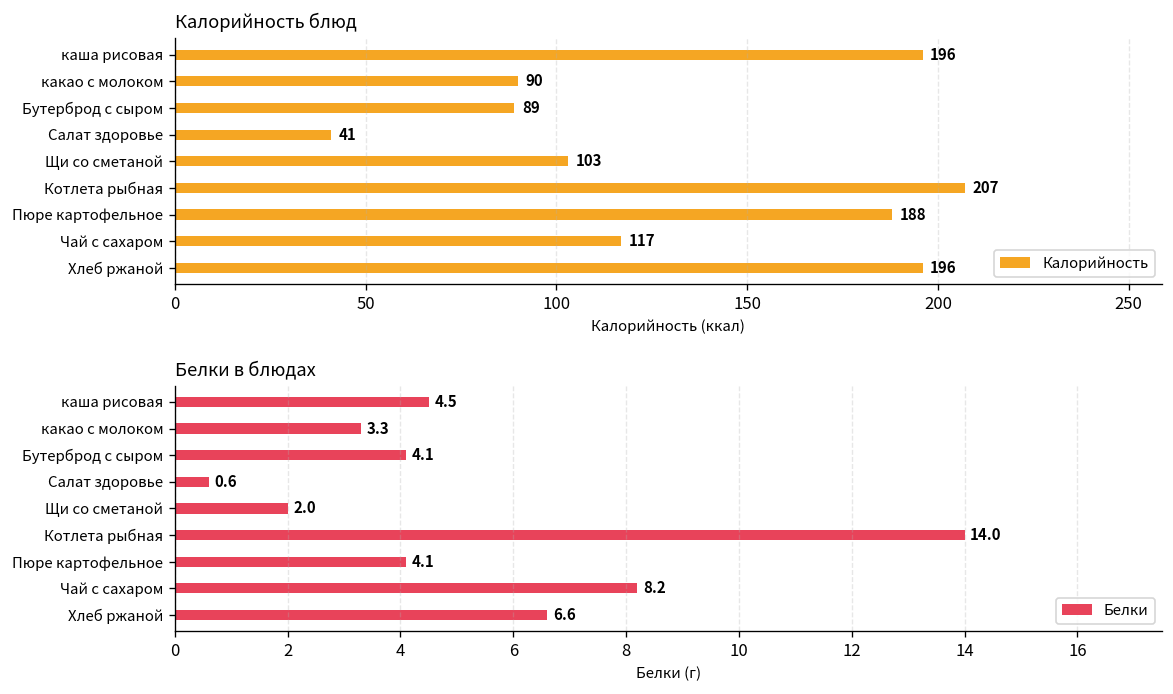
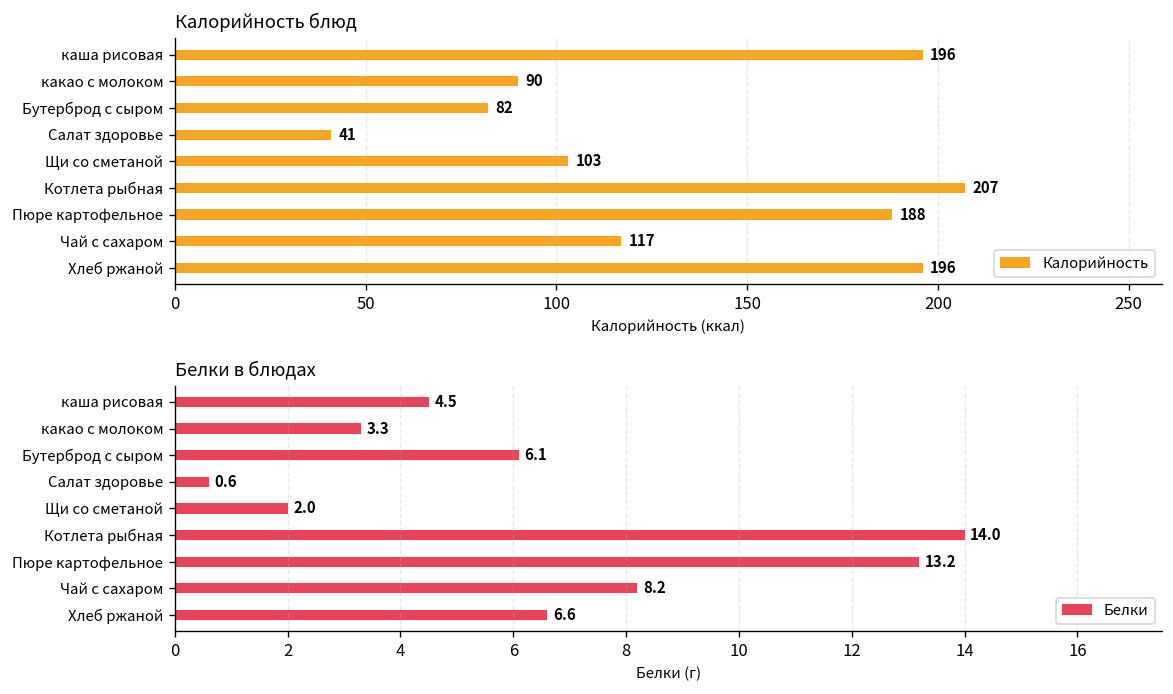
Калорийность блюд, Бутерброд с сыром: 89 -> 82
Белки в блюдах, Бутерброд с сыром: 4.1 -> 6.1
Белки в блюдах, Пюре картофельное: 4.1 -> 13.2
